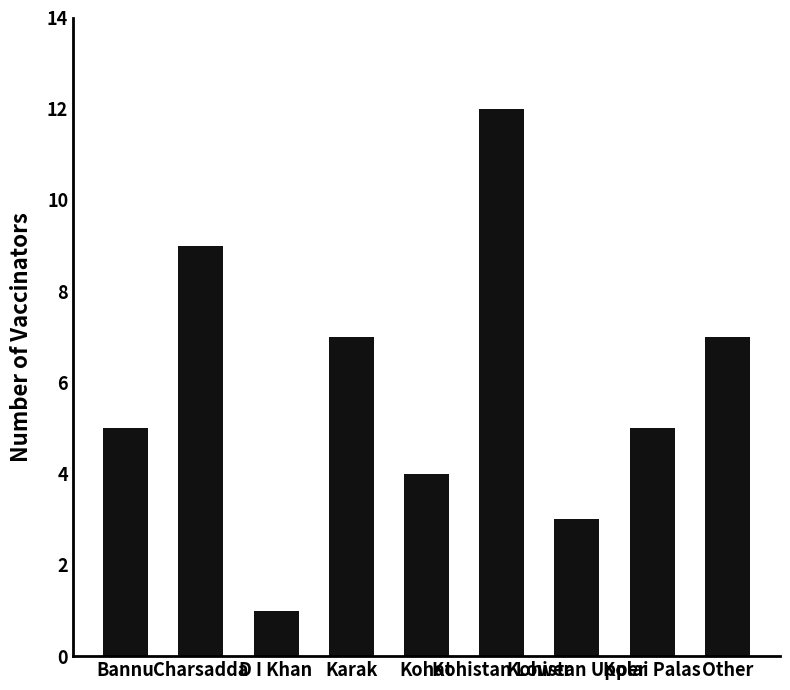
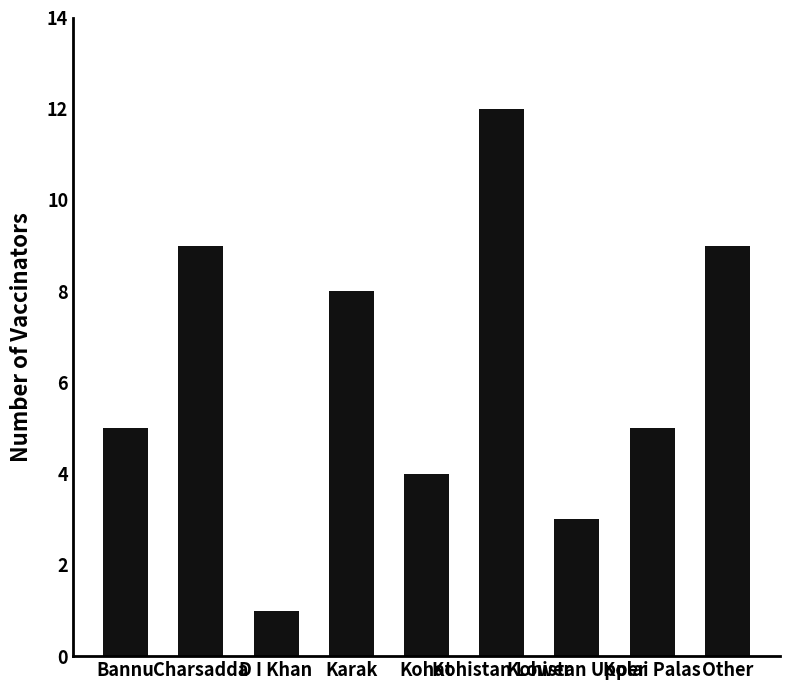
Karak: 7 -> 8
Other: 7 -> 9
